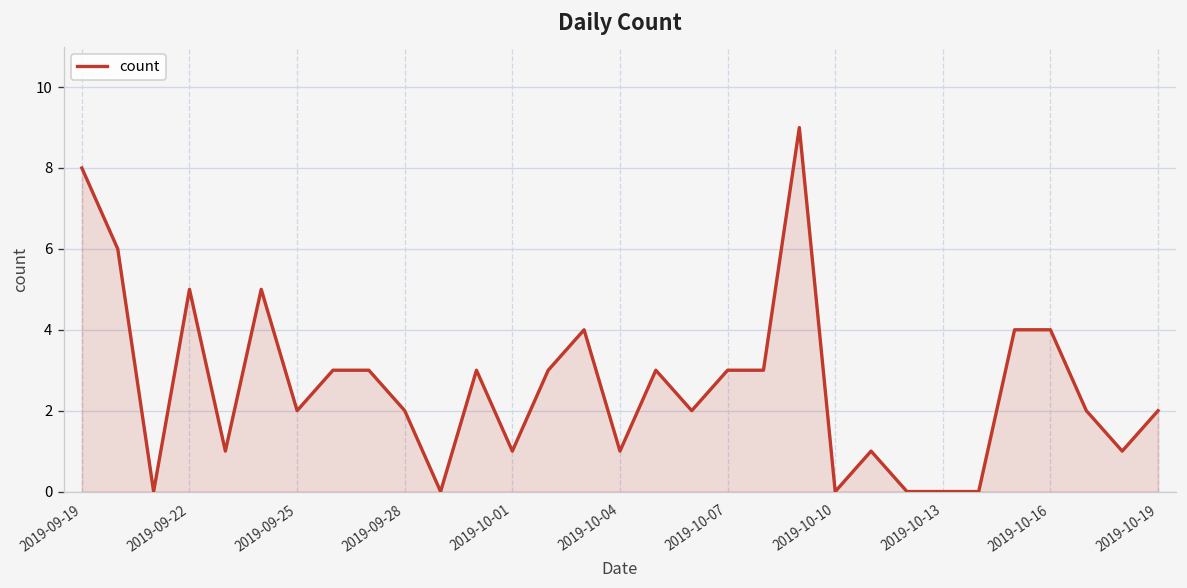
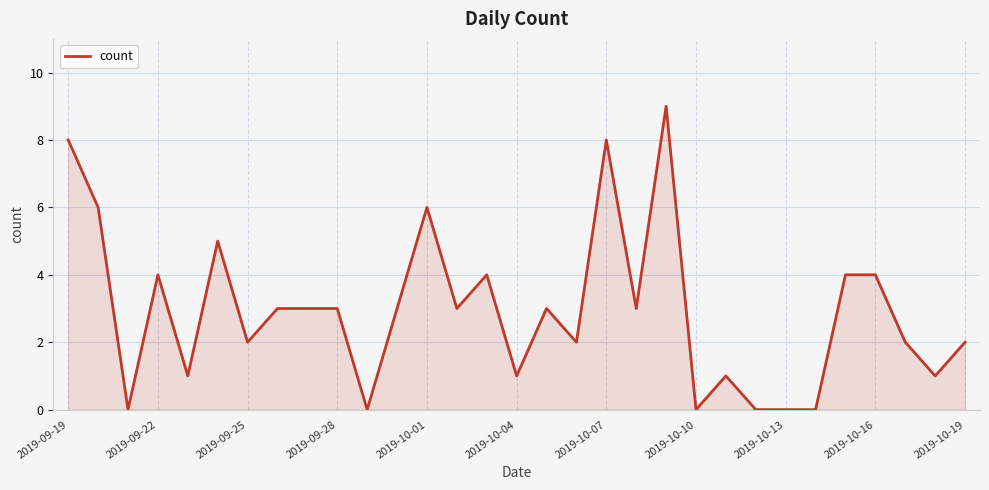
2019-09-22: 5 -> 4
2019-09-28: 2 -> 3
2019-10-01: 1 -> 6
2019-10-07: 3 -> 8
